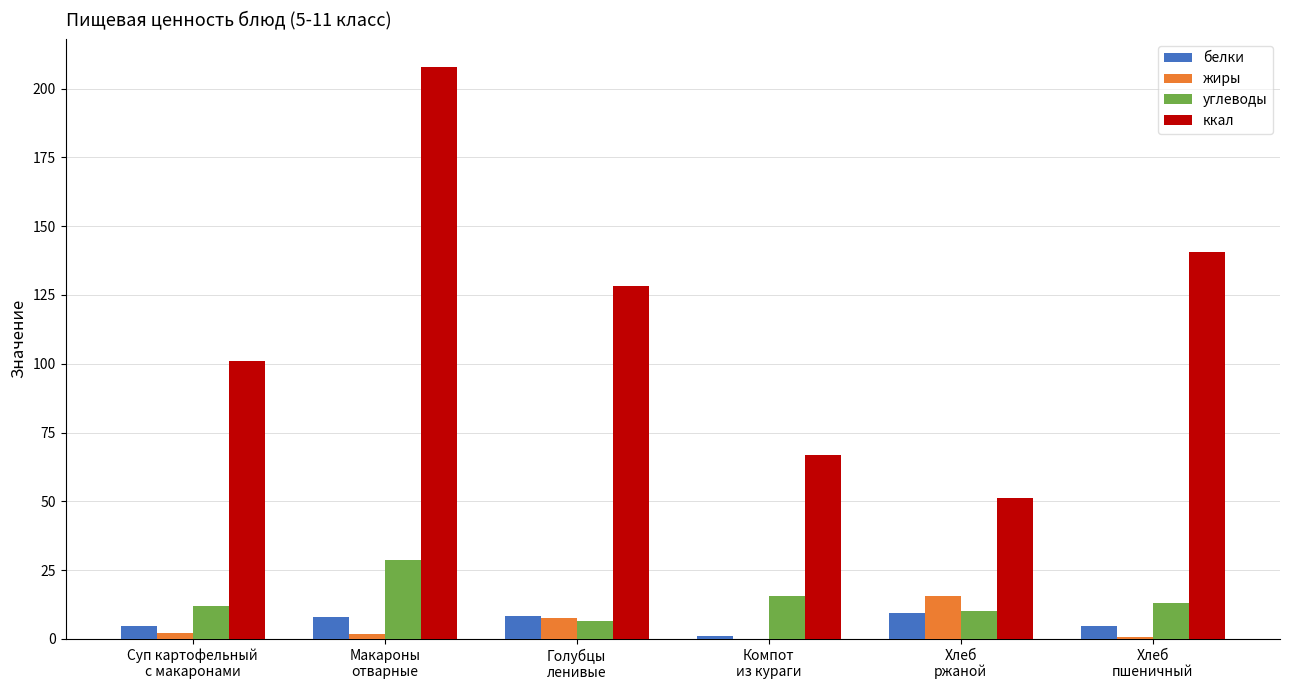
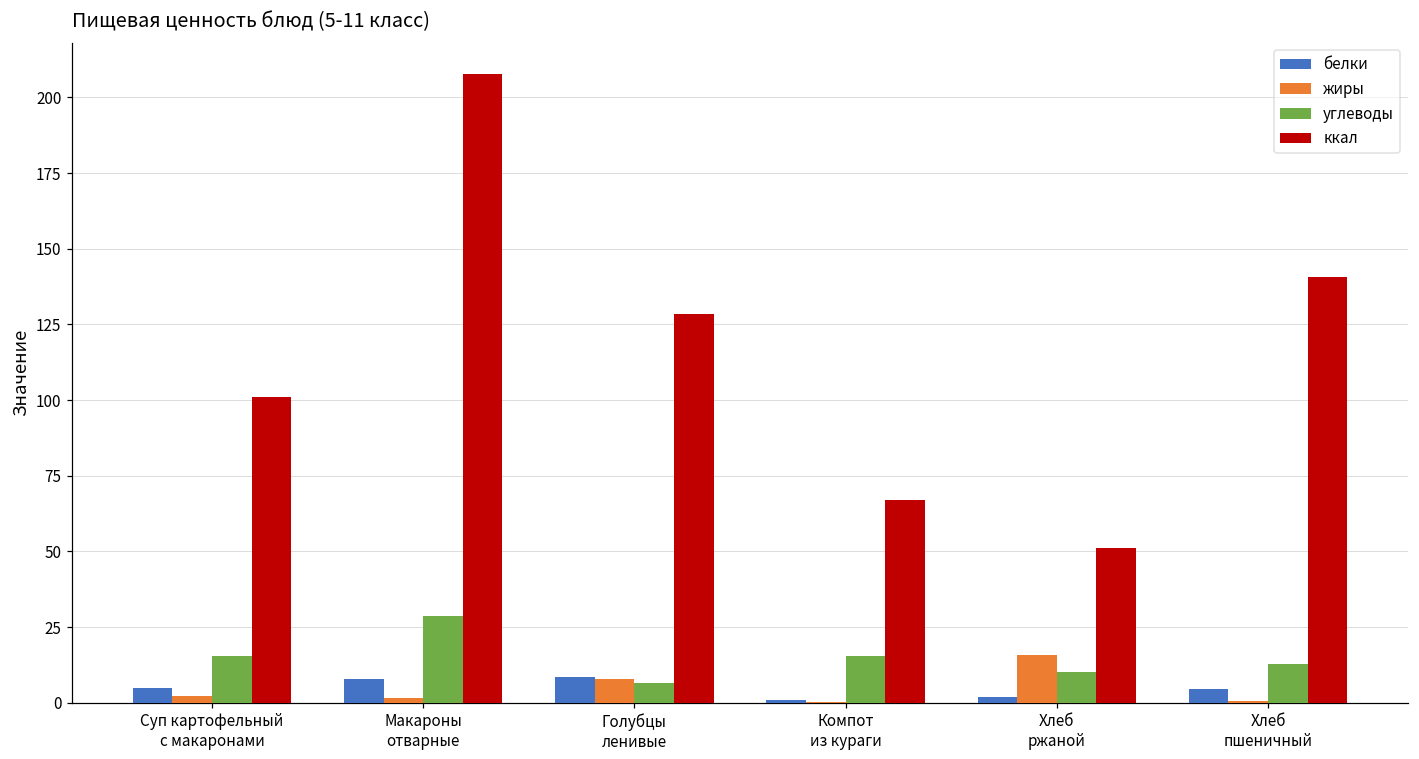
углеводы, Суп картофельный с макаронами: 12 -> 16
белки, Хлеб ржаной: 9 -> 2
